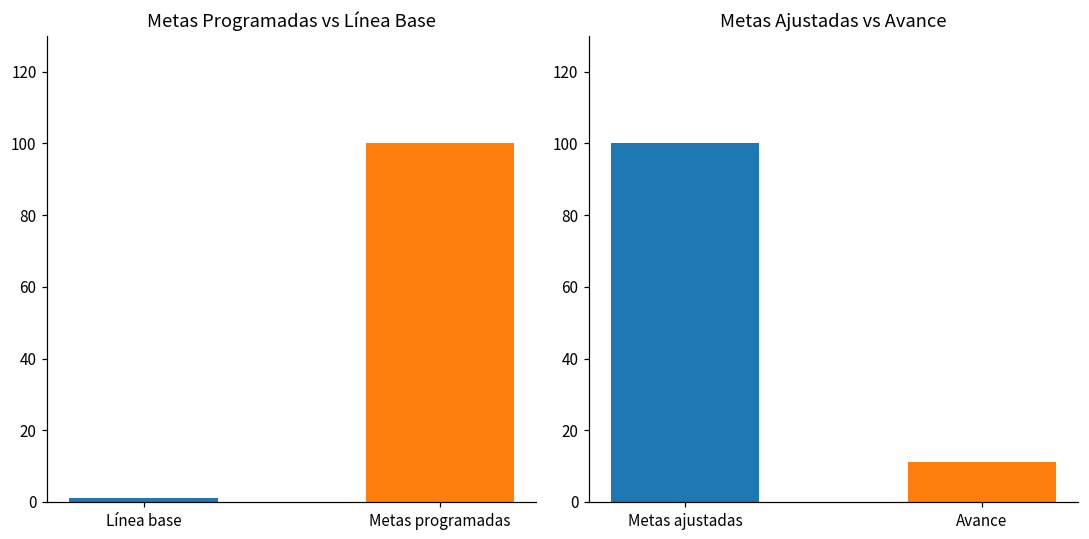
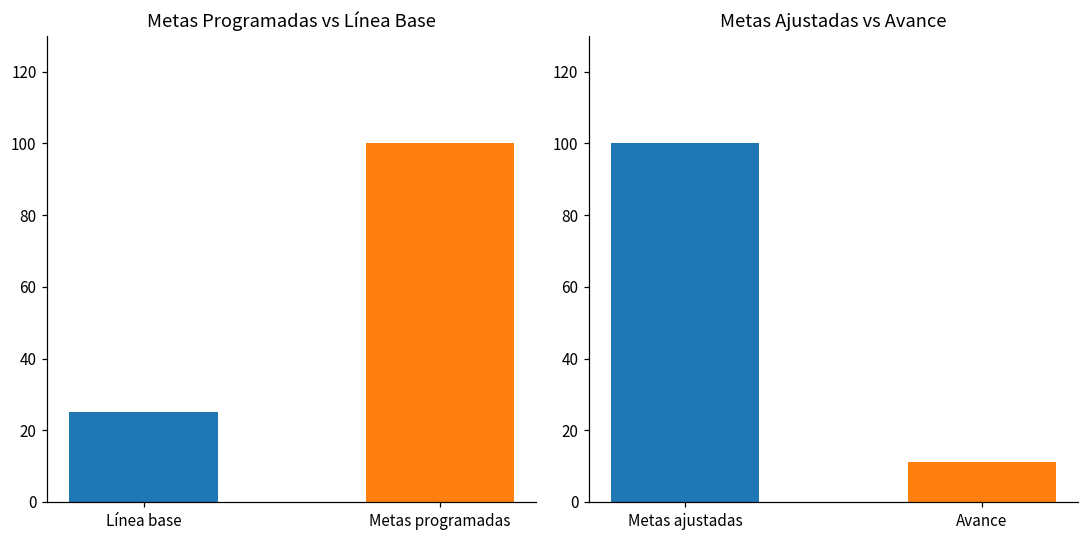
Metas Programadas vs Línea Base, Línea base: 1 -> 25
